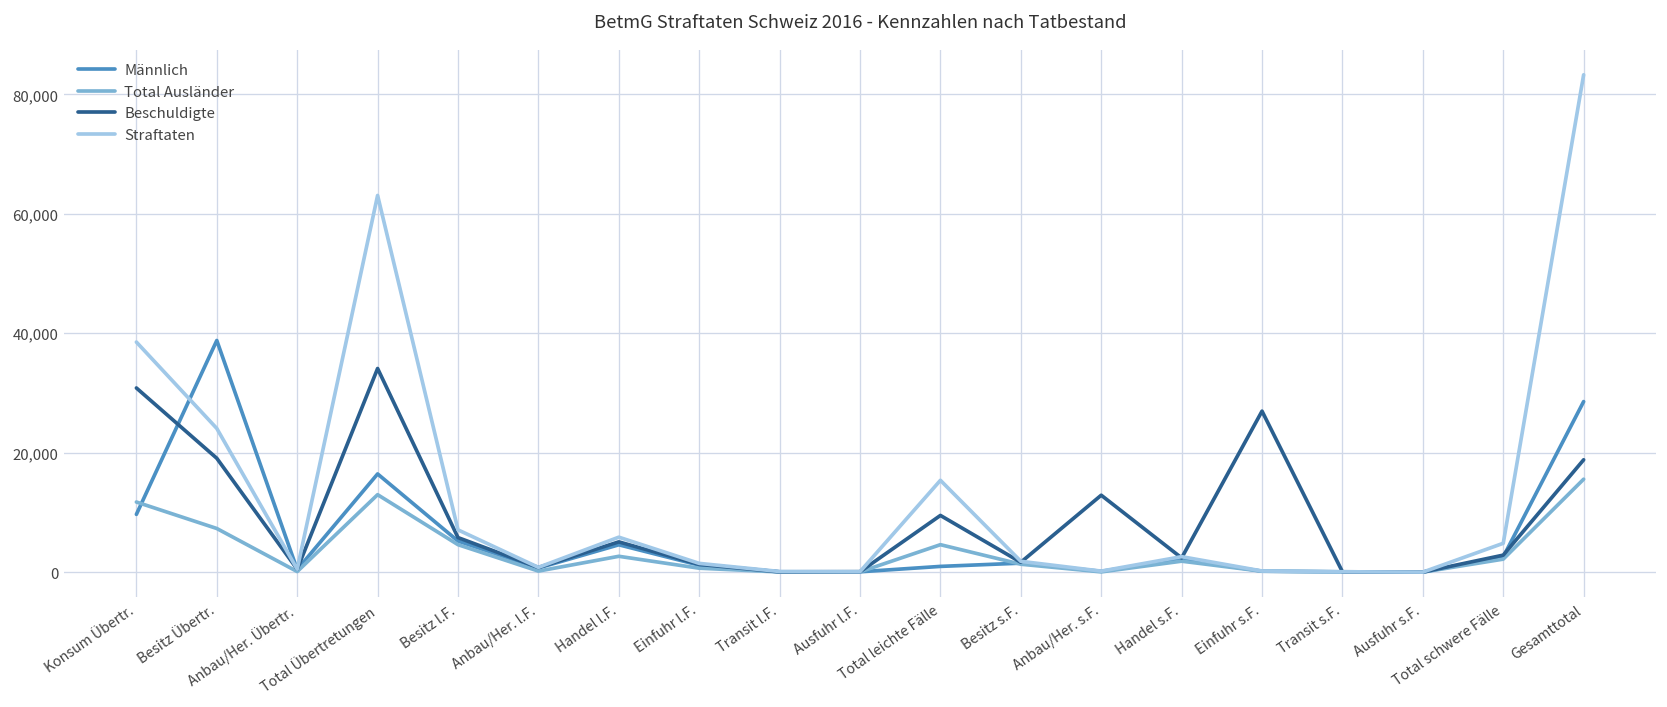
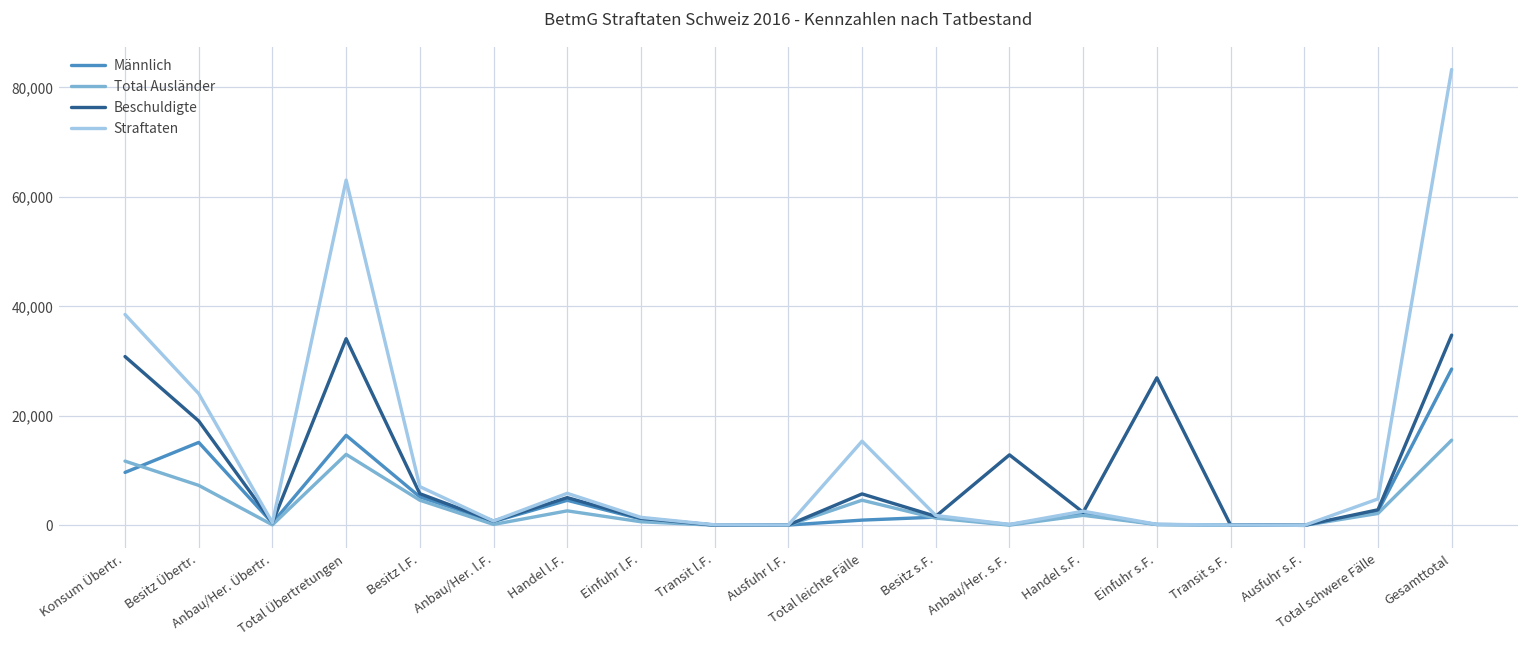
Männlich, Besitz Übertr.: 39,000 -> 15,000
Beschuldigte, Total leichte Fälle: 9,000 -> 6,000
Beschuldigte, Gesamttotal: 19,000 -> 35,000
